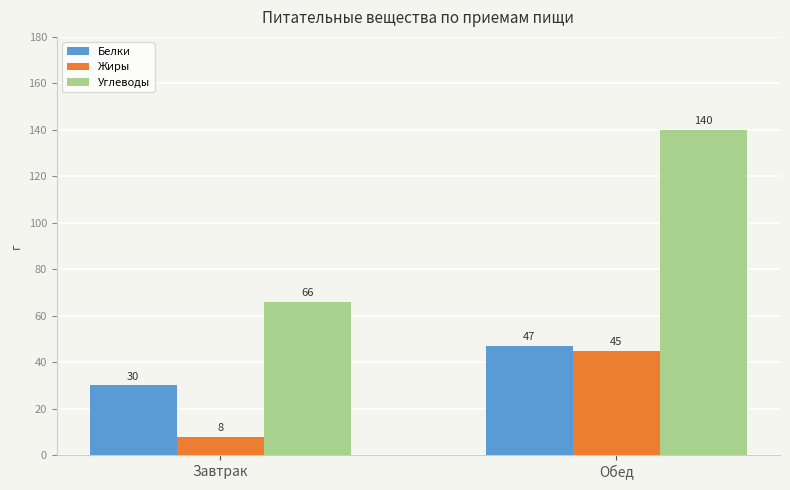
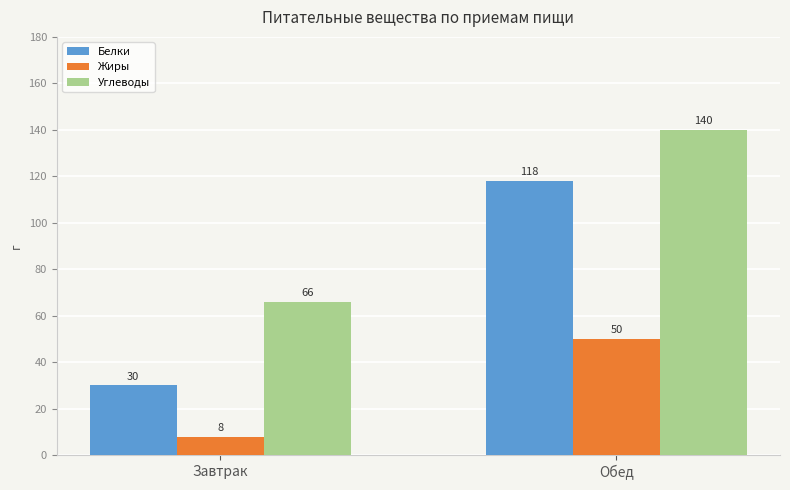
Белки, Обед: 47 -> 118
Жиры, Обед: 45 -> 50
